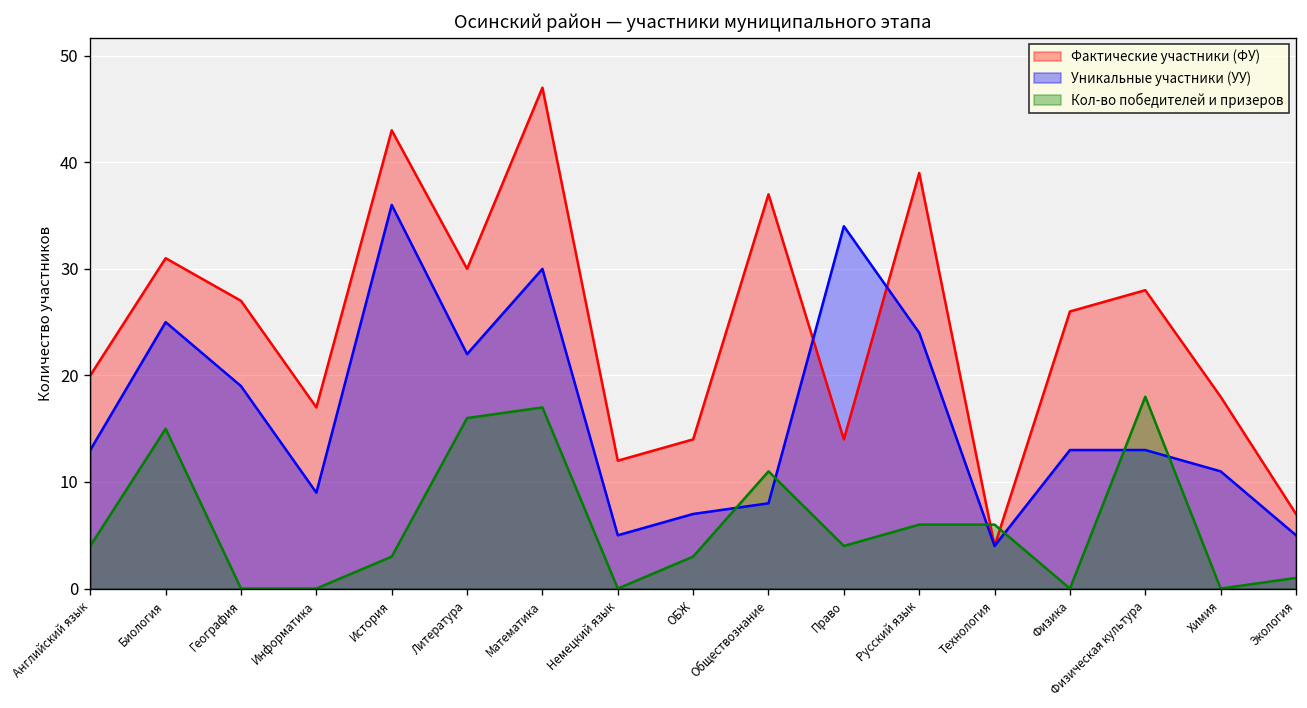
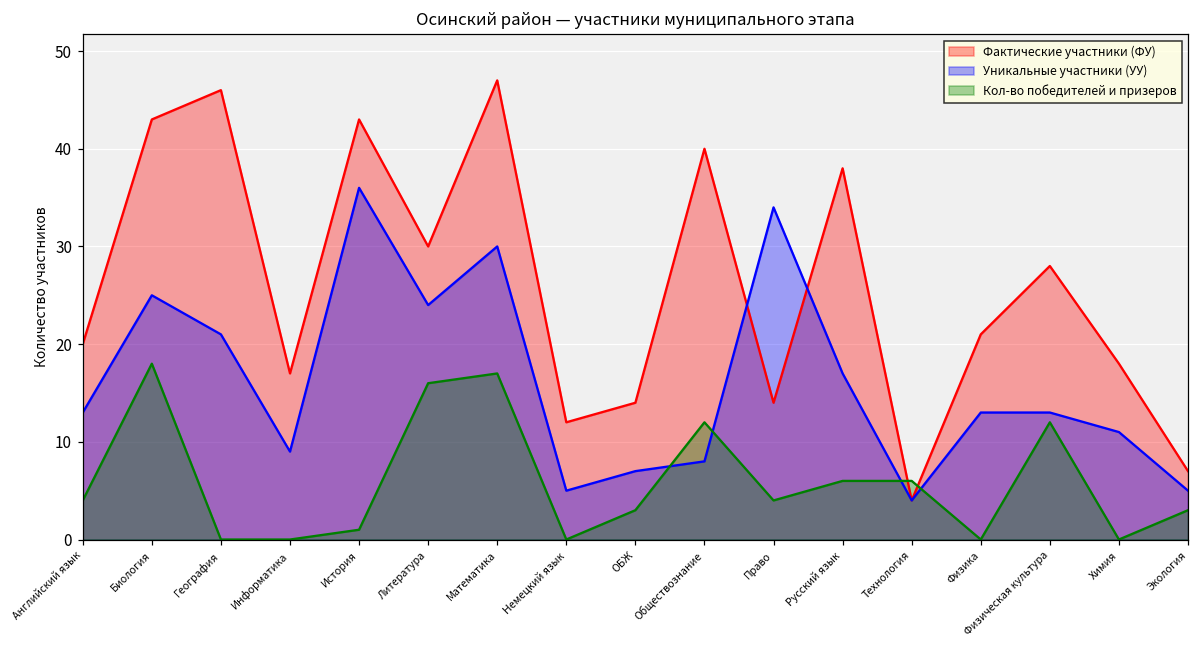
Фактические участники (ФУ), Биология: 31 -> 43
Кол-во победителей и призеров, Биология: 15 -> 18
Фактические участники (ФУ), География: 27 -> 46
Уникальные участники (УУ), География: 19 -> 21
Кол-во победителей и призеров, История: 3 -> 1
Уникальные участники (УУ), Литература: 22 -> 24
Фактические участники (ФУ), Обществознание: 37 -> 40
Кол-во победителей и призеров, Обществознание: 11 -> 12
Фактические участники (ФУ), Русский язык: 39 -> 38
Уникальные участники (УУ), Русский язык: 24 -> 17
Фактические участники (ФУ), Физика: 26 -> 21
Кол-во победителей и призеров, Физическая культура: 18 -> 12
Кол-во победителей и призеров, Экология: 1 -> 3
